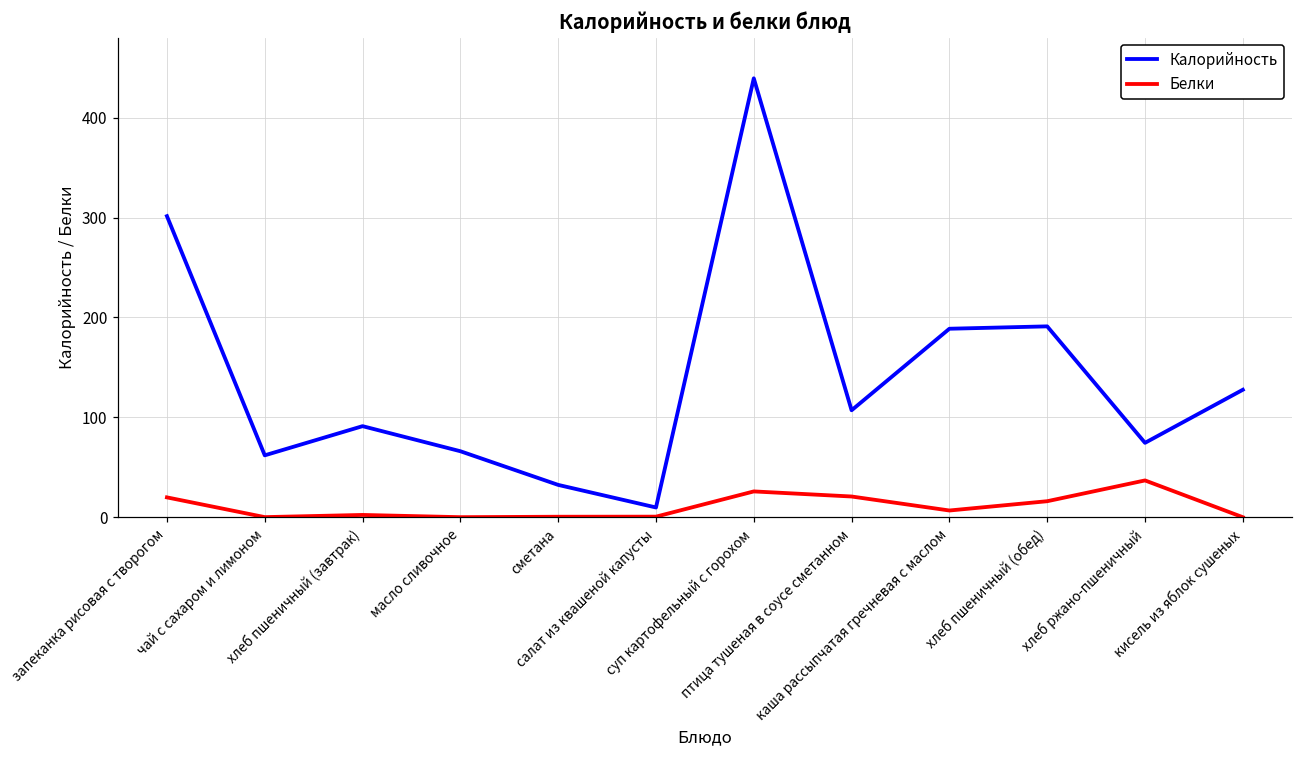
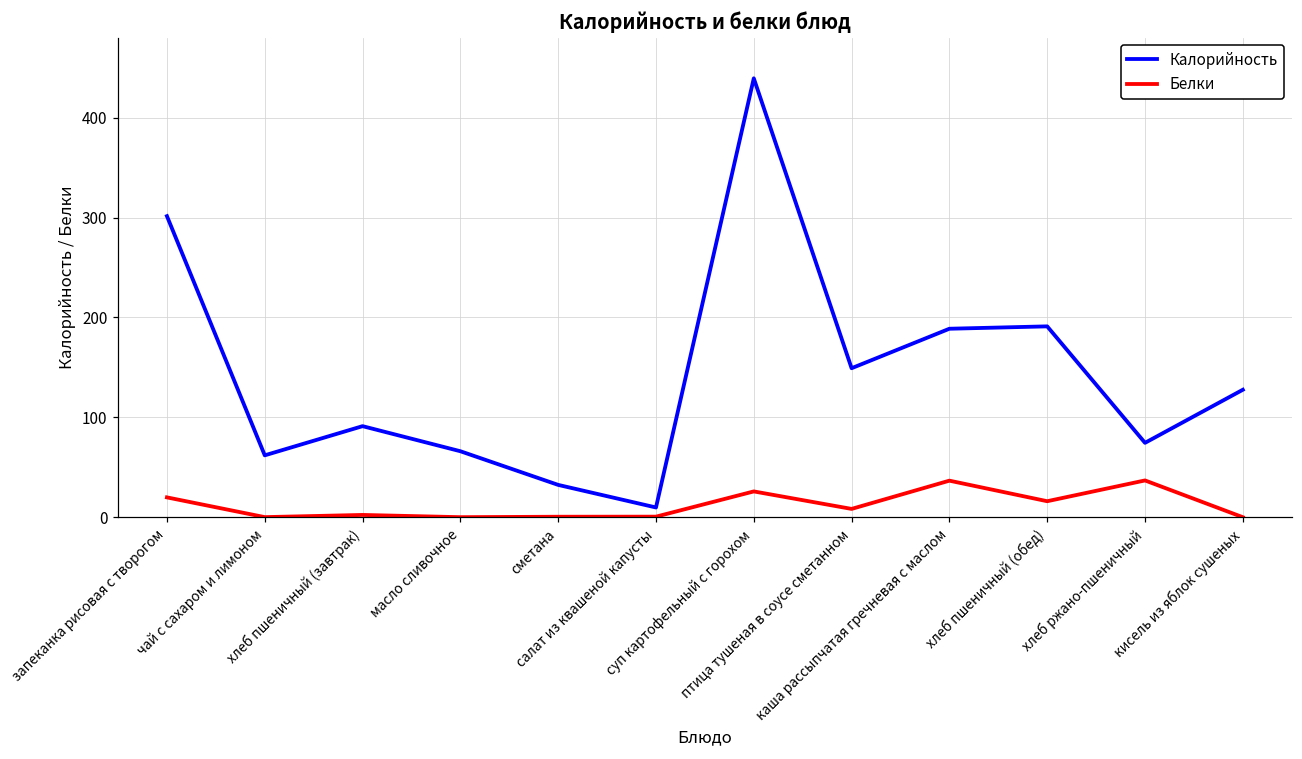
Калорийность, птица тушеная в соусе сметанном: 110 -> 150
Белки, птица тушеная в соусе сметанном: 20 -> 10
Белки, каша рассыпчатая гречневая с маслом: 10 -> 40
